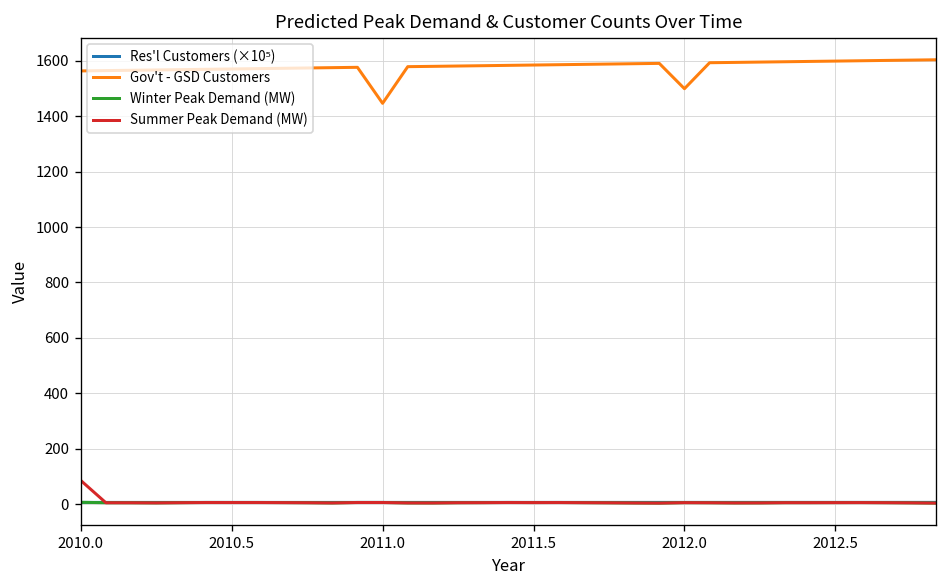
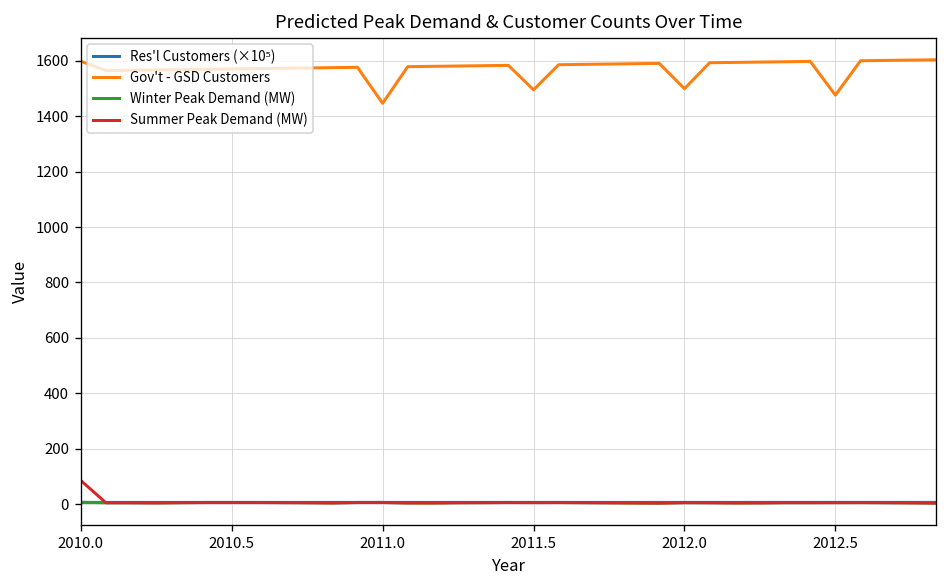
Gov't - GSD Customers, 2010.0: 1560 -> 1600
Gov't - GSD Customers, 2011.5: 1590 -> 1500
Gov't - GSD Customers, 2012.5: 1600 -> 1480
